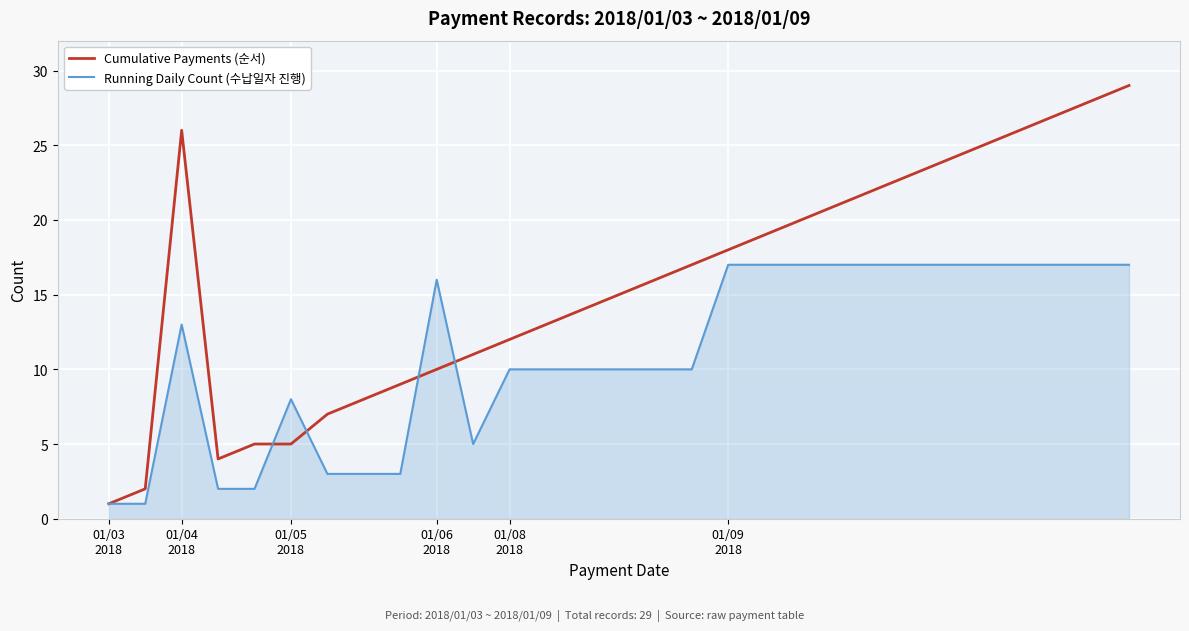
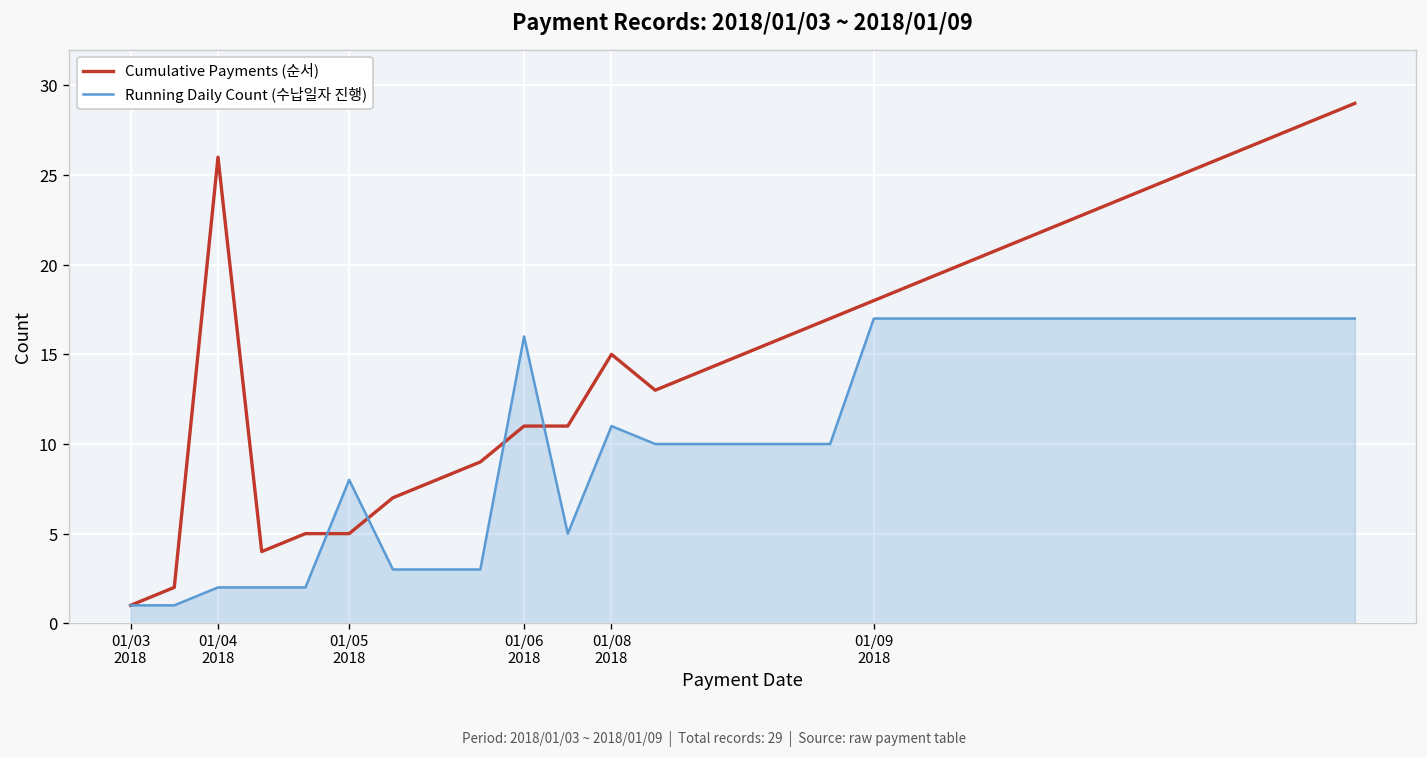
Running Daily Count (수납일자 진행), 01/04 2018: 13 -> 2
Cumulative Payments (순서), 01/06 2018: 10 -> 11
Cumulative Payments (순서), 01/08 2018: 12 -> 15
Running Daily Count (수납일자 진행), 01/08 2018: 10 -> 11
